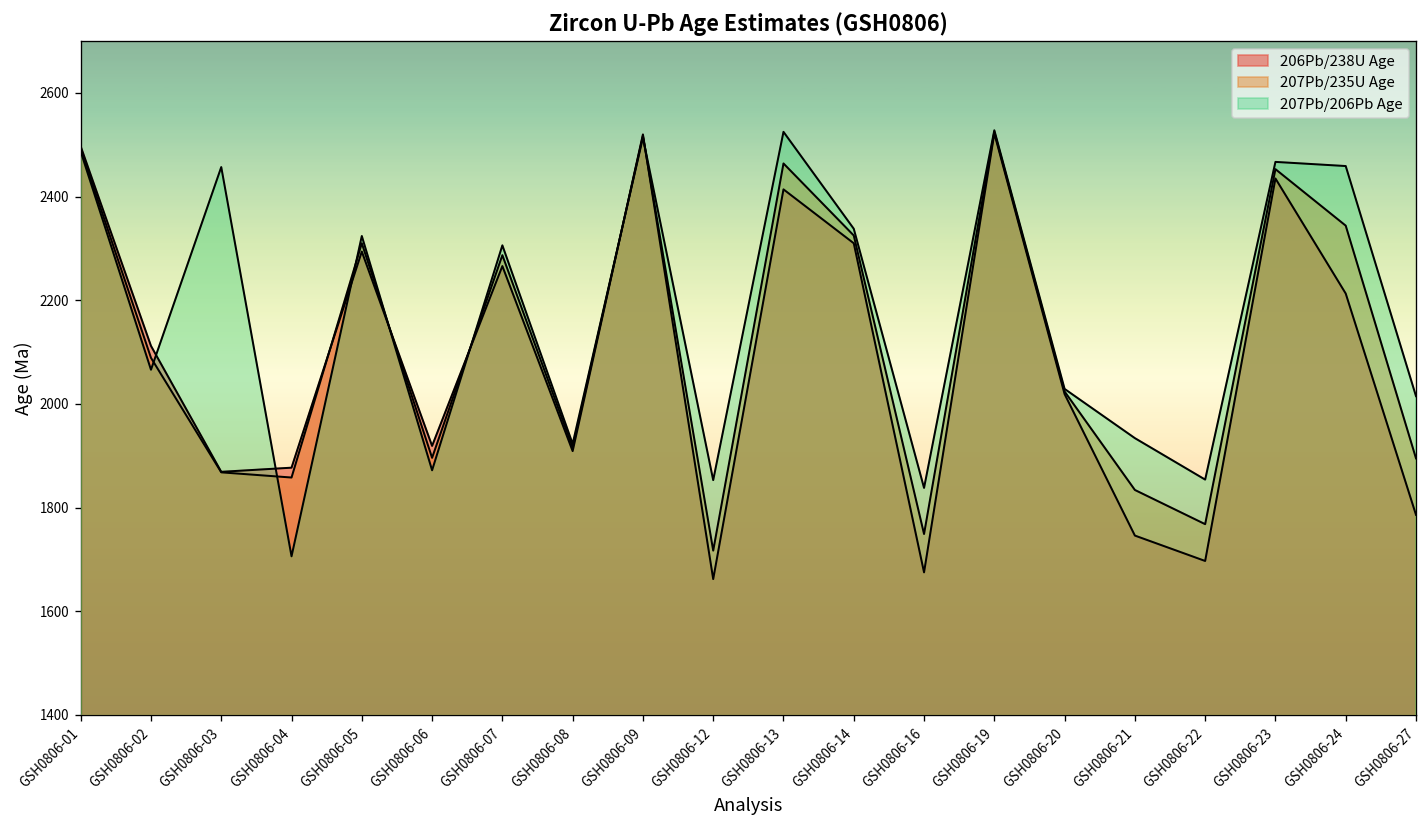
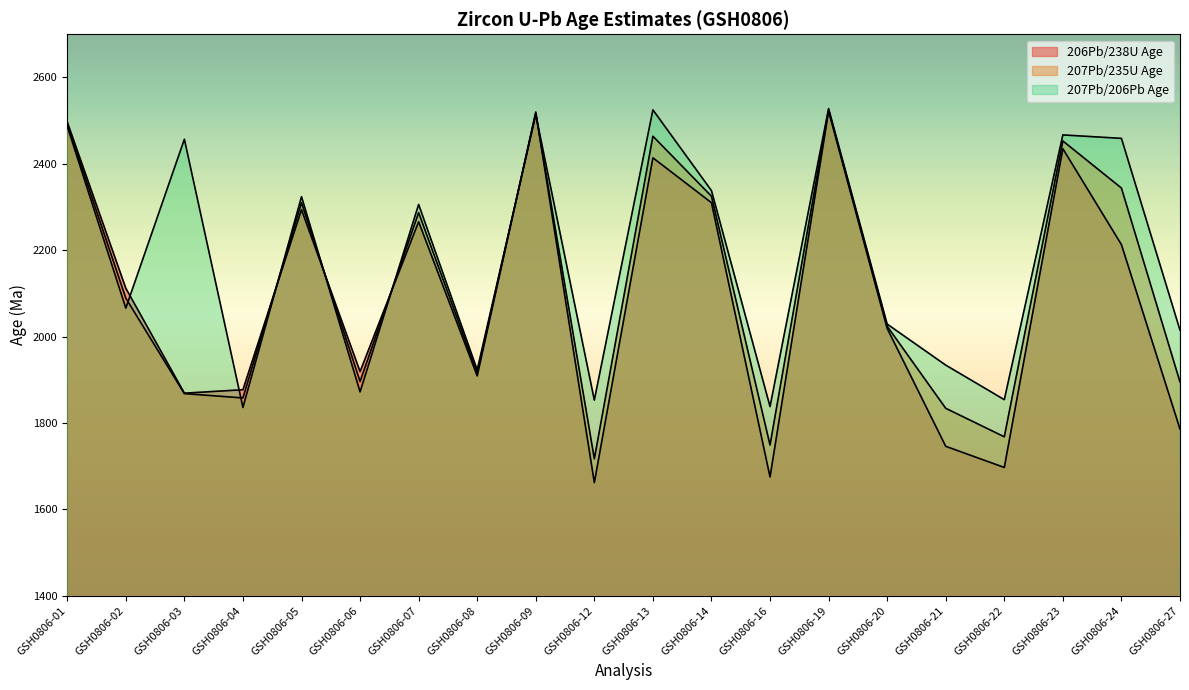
207Pb/206Pb Age, GSH0806-04: 1710 -> 1840
